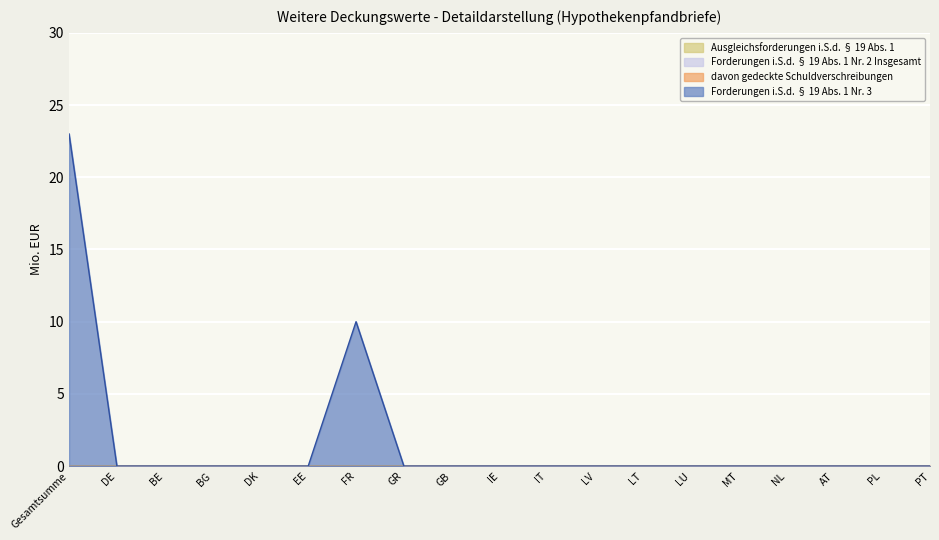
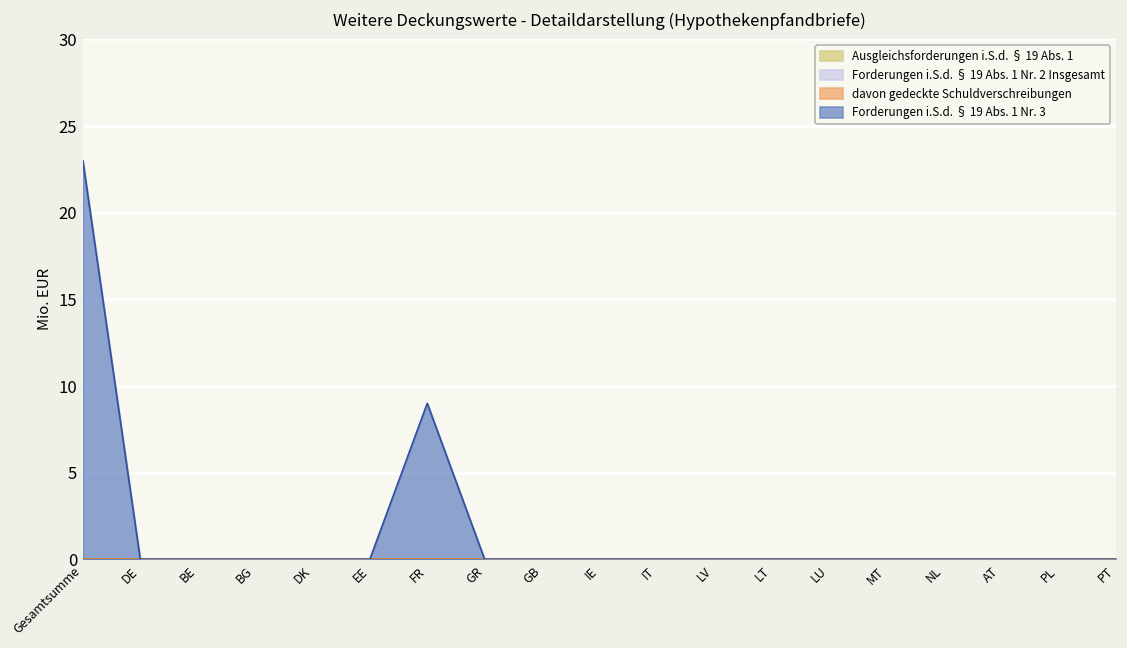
Forderungen i.S.d. § 19 Abs. 1 Nr. 3, FR: 10 -> 9
